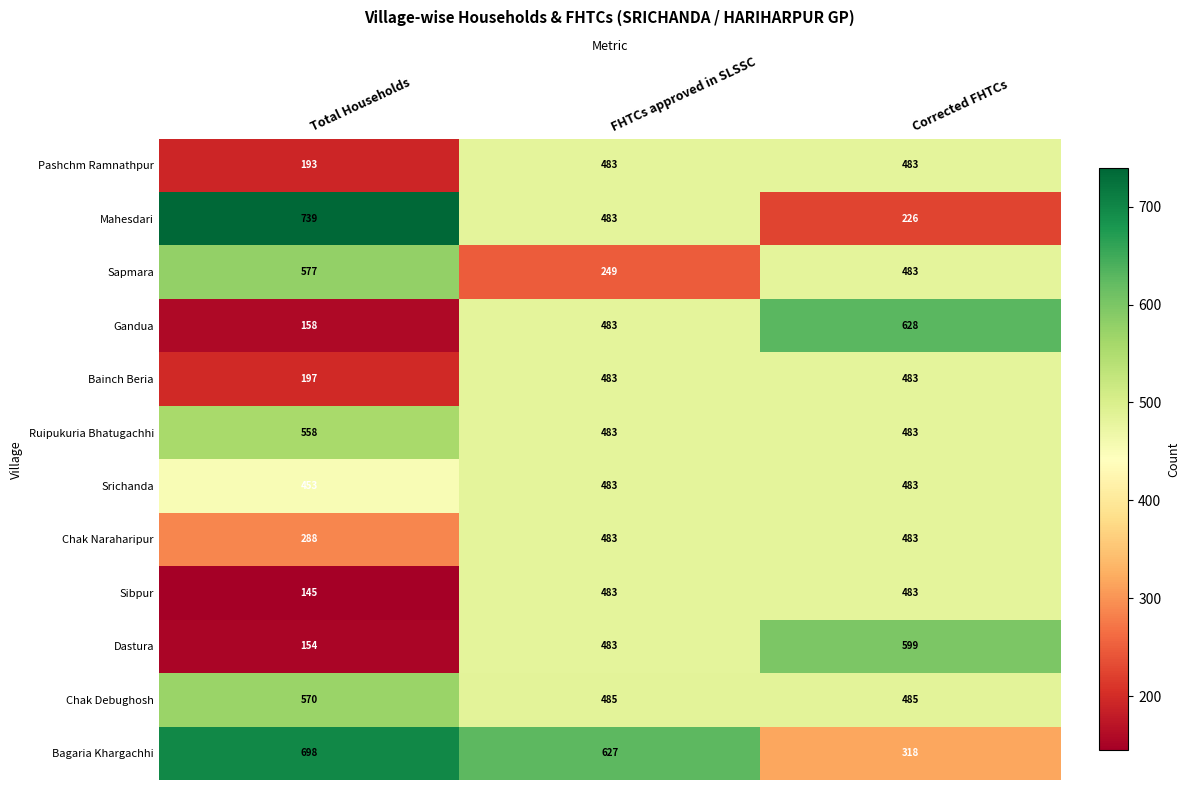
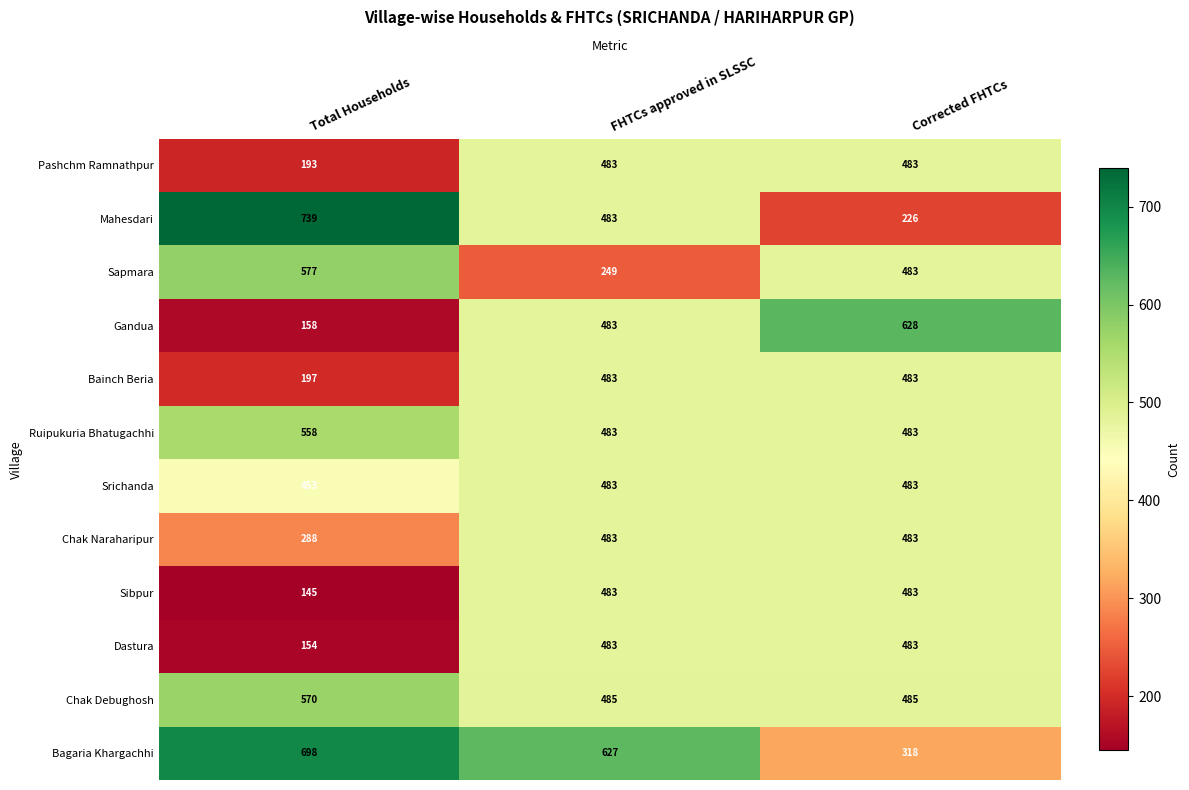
Dastura, Corrected FHTCs: 599 -> 483
